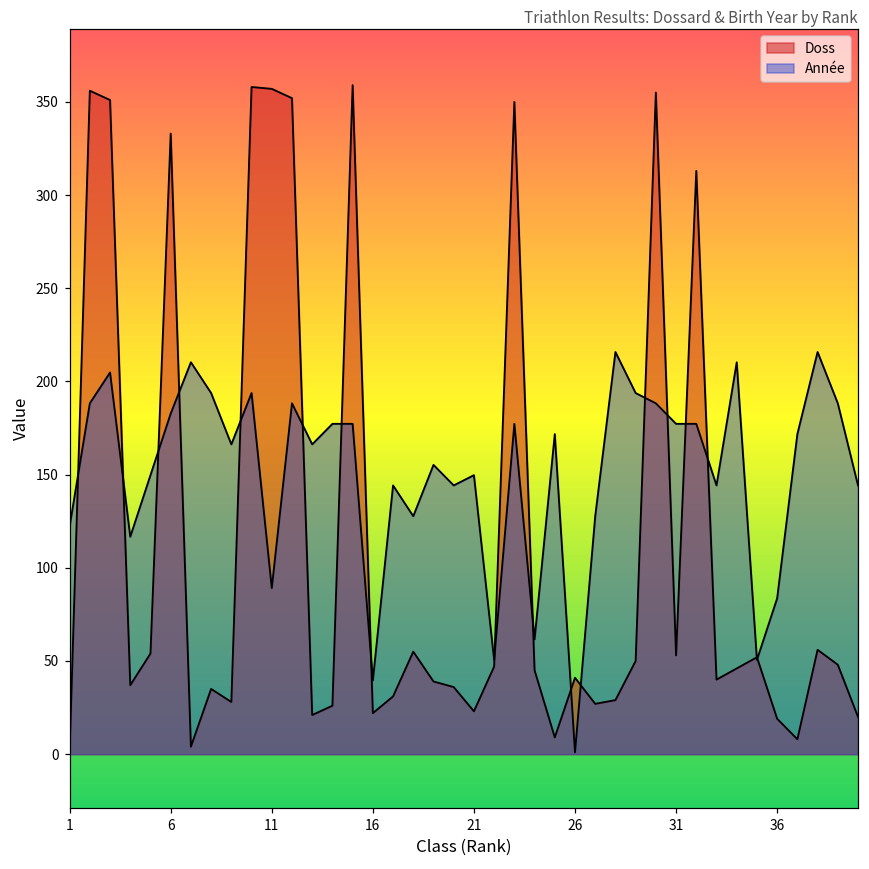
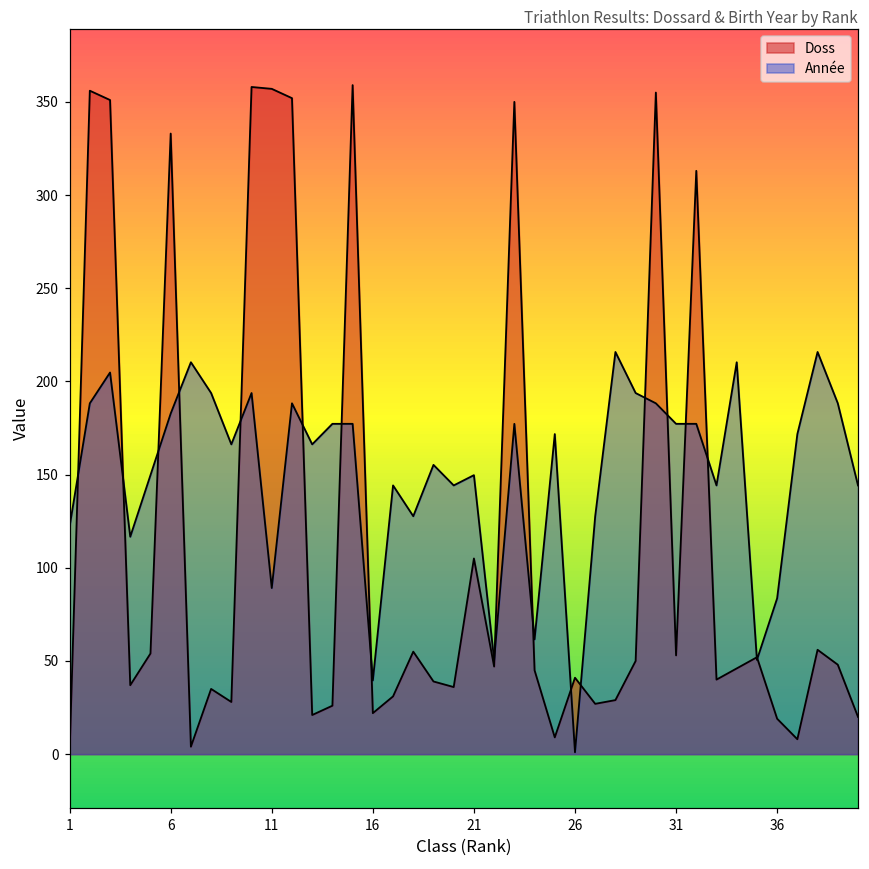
Doss, 21: 23 -> 105
